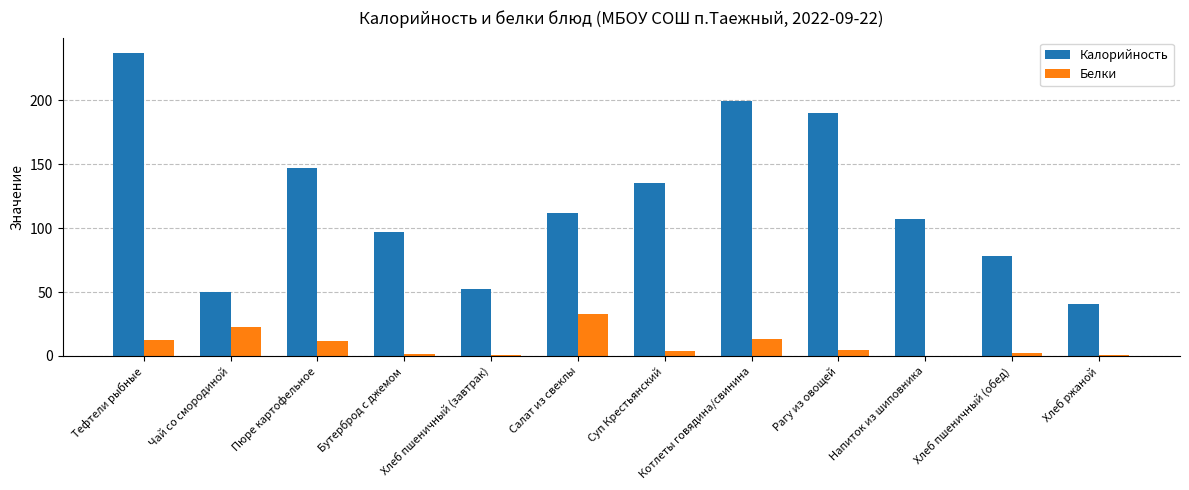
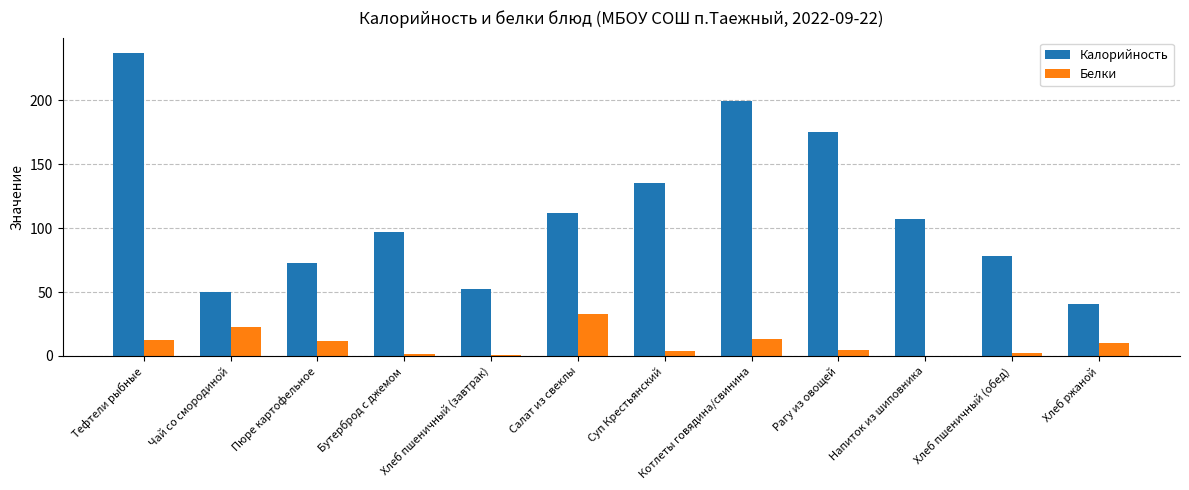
Калорийность, Пюре картофельное: 147 -> 73
Калорийность, Рагу из овощей: 190 -> 175
Белки, Хлеб ржаной: 1 -> 10
